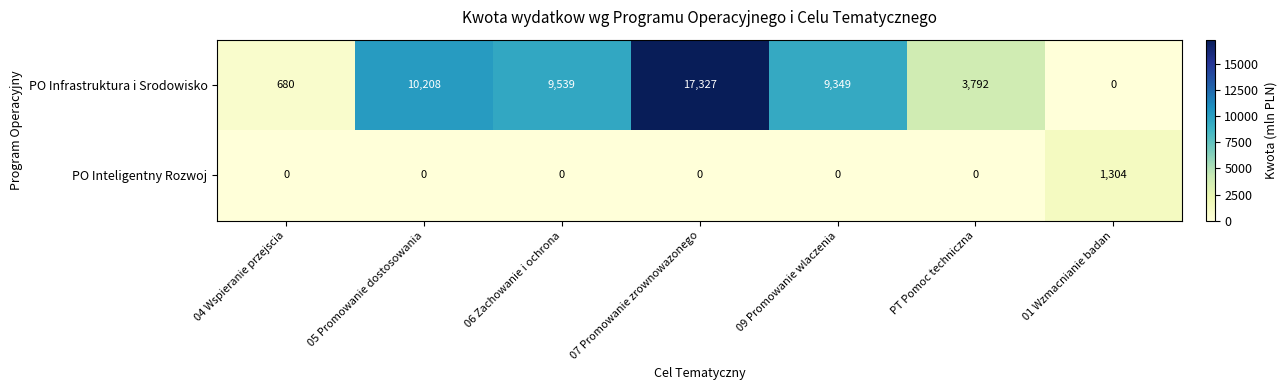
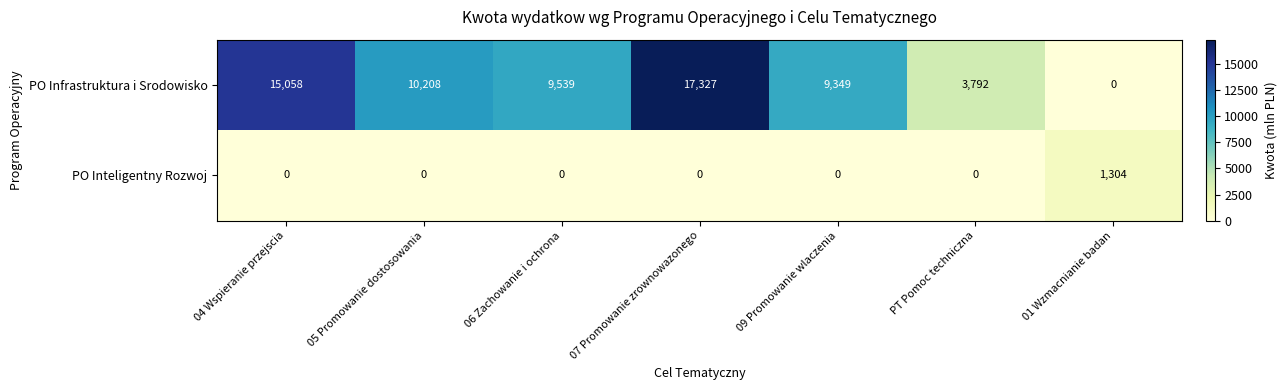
PO Infrastruktura i Srodowisko, 04 Wspieranie przejscia: 680 -> 15,058
